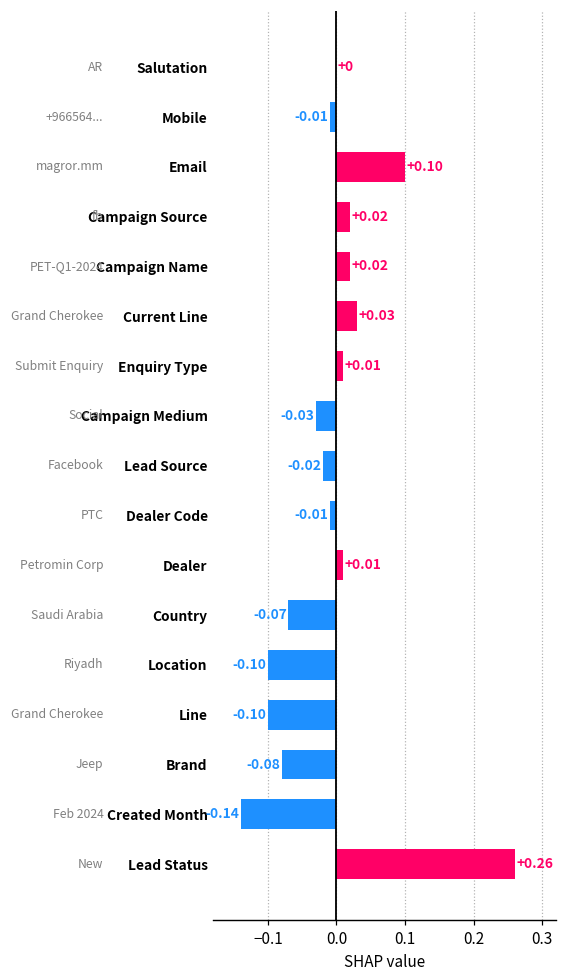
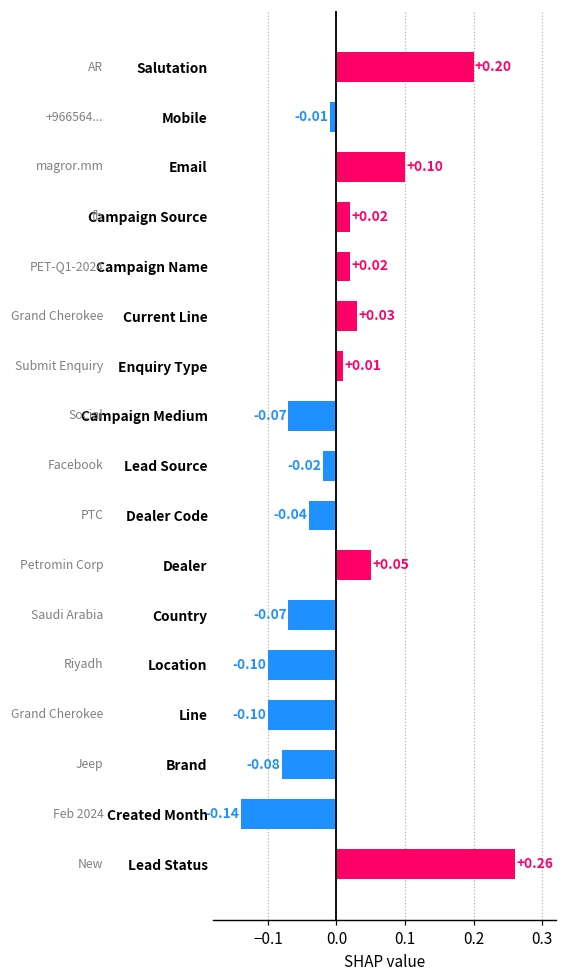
Salutation: +0 -> +0.20
Campaign Medium: -0.03 -> -0.07
Dealer Code: -0.01 -> -0.04
Dealer: +0.01 -> +0.05
